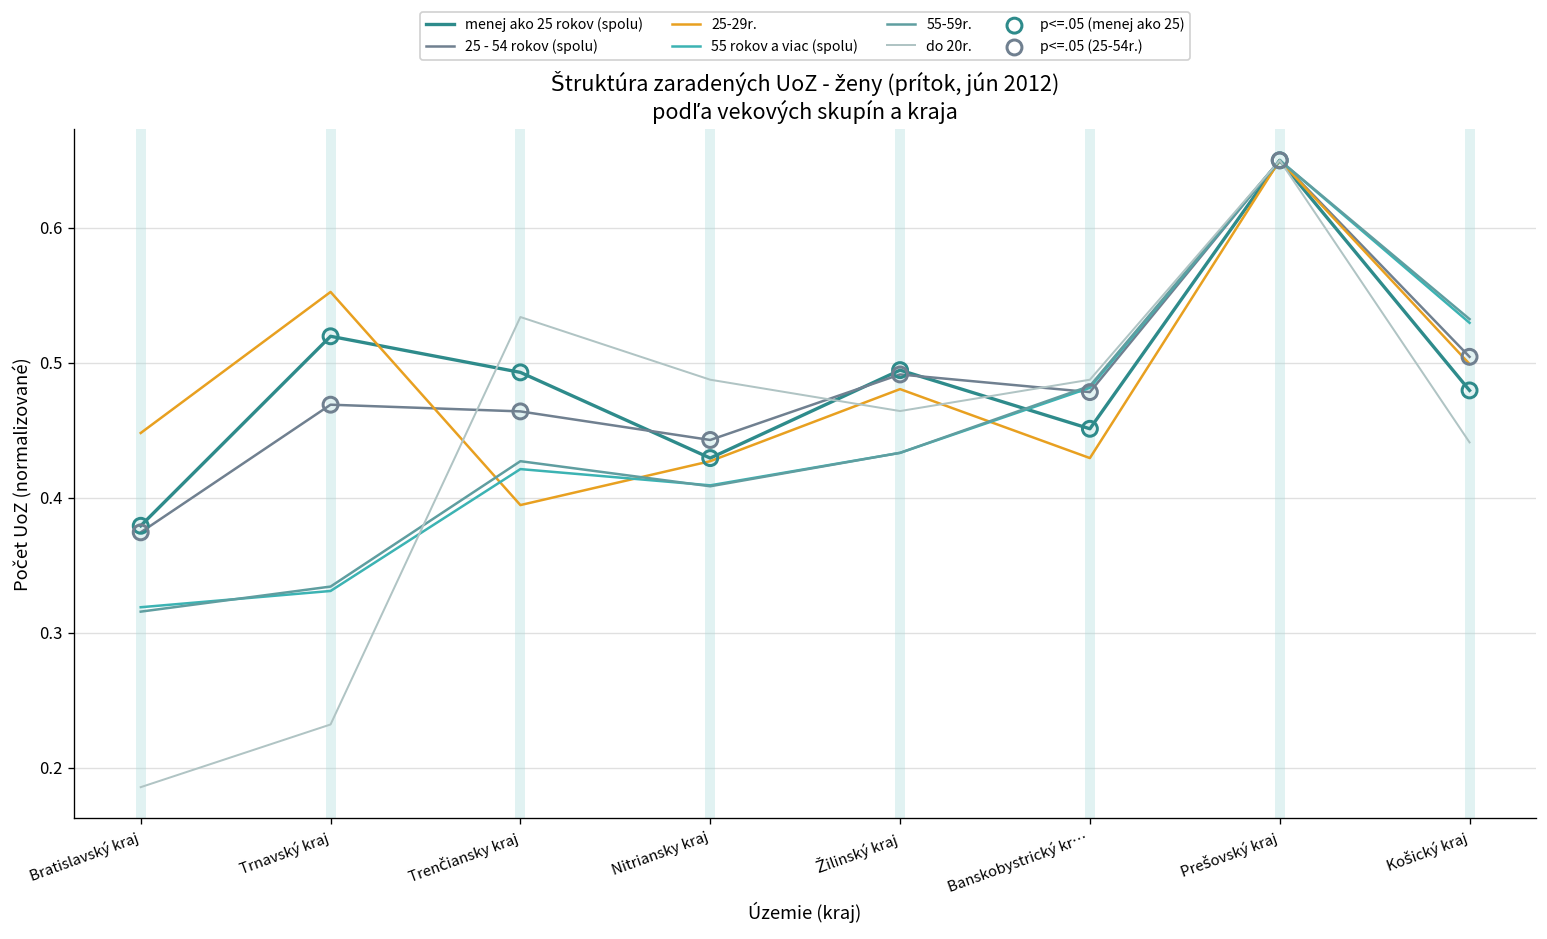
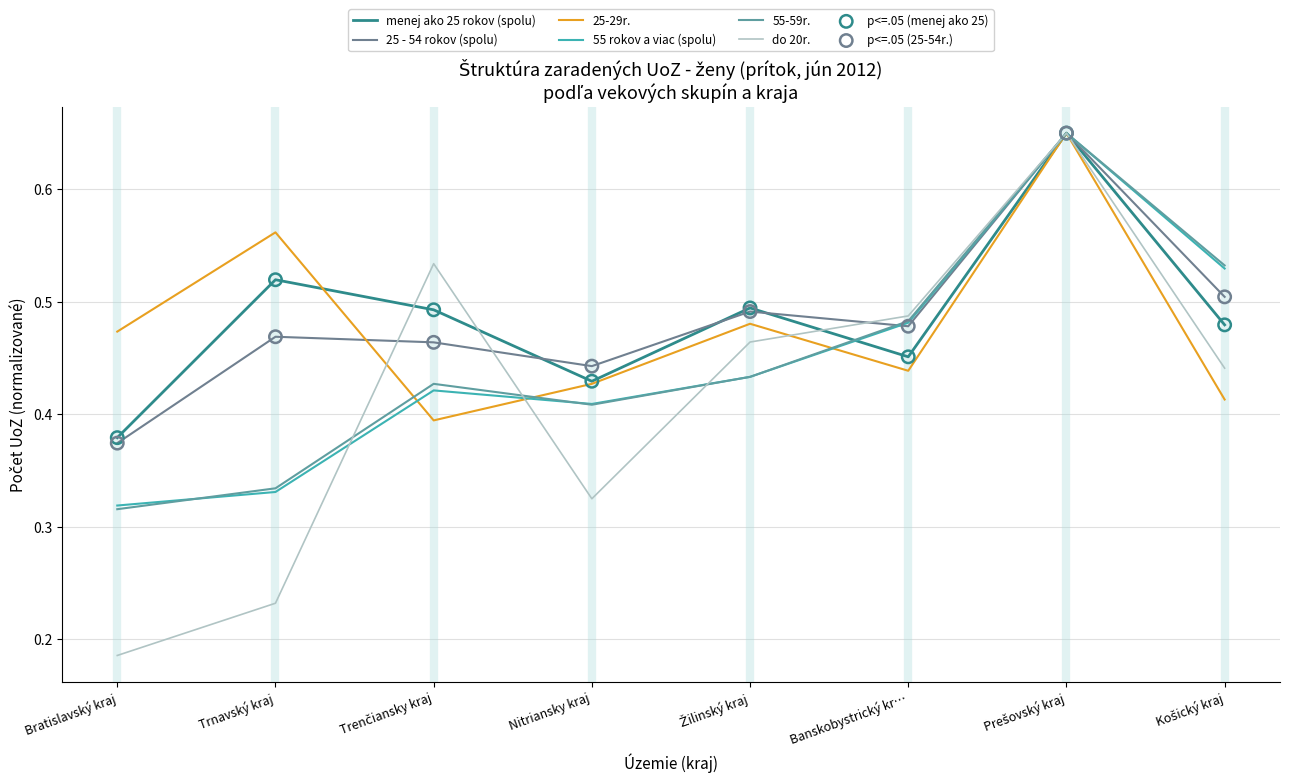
25-29r., Bratislavský kraj: 0.448 -> 0.474
25-29r., Trnavský kraj: 0.553 -> 0.562
do 20r., Nitriansky kraj: 0.488 -> 0.325
25-29r., Banskobystrický kr…: 0.429 -> 0.439
25-29r., Košický kraj: 0.499 -> 0.413
